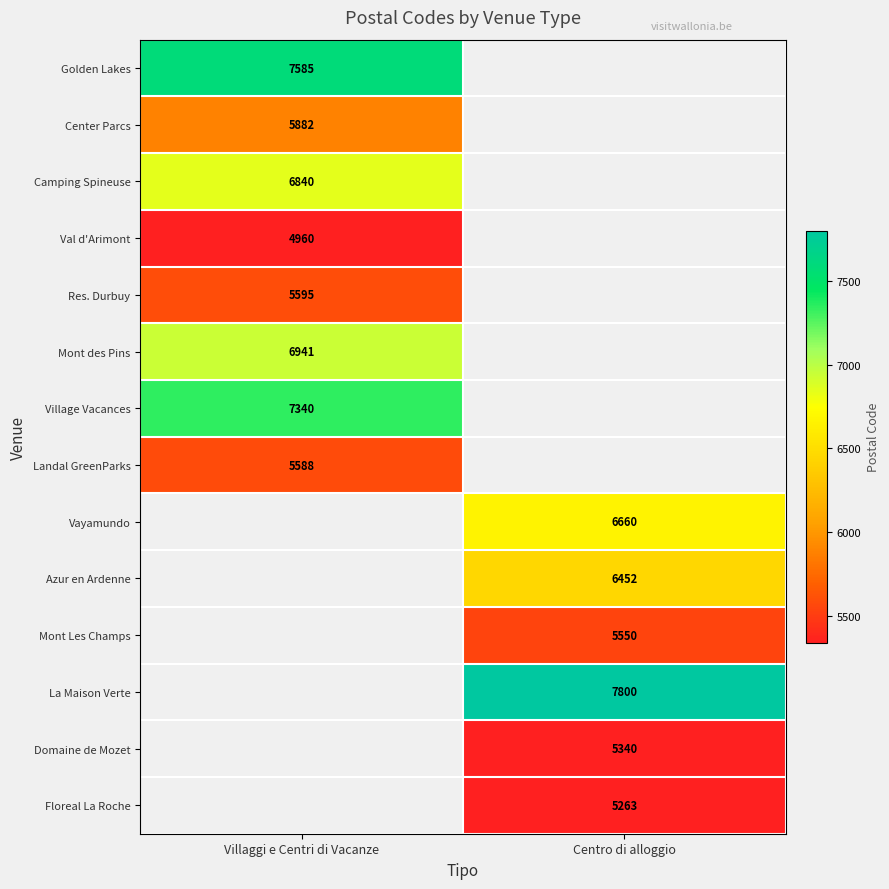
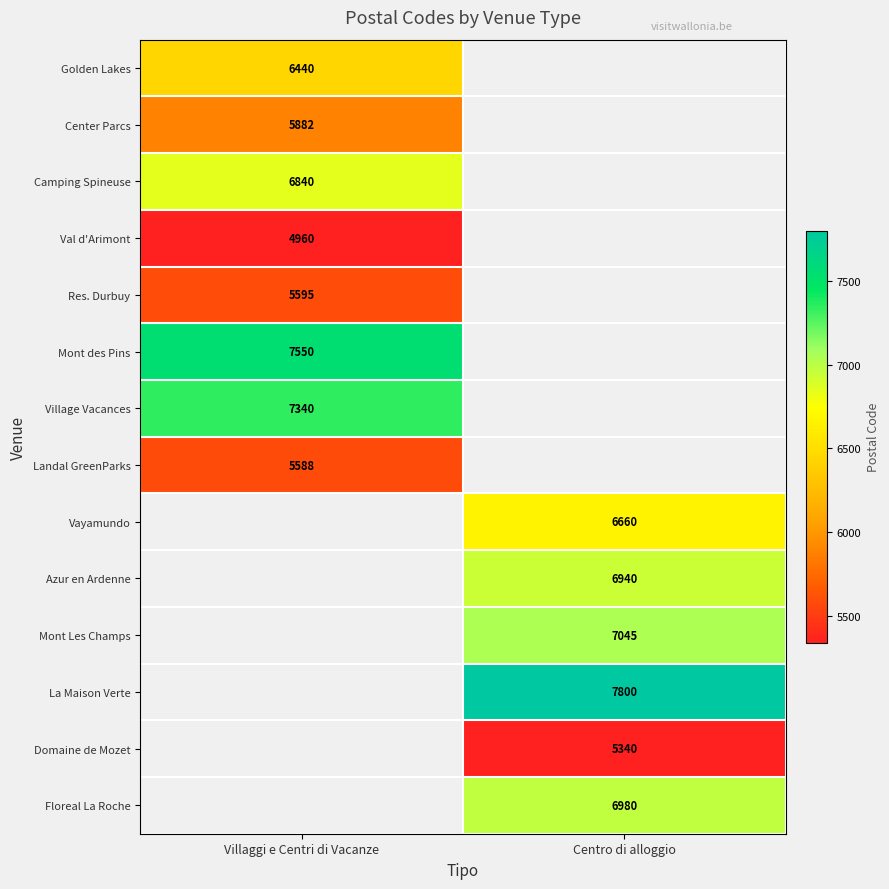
Golden Lakes, Villaggi e Centri di Vacanze: 7585 -> 6440
Mont des Pins, Villaggi e Centri di Vacanze: 6941 -> 7550
Azur en Ardenne, Centro di alloggio: 6452 -> 6940
Mont Les Champs, Centro di alloggio: 5550 -> 7045
Floreal La Roche, Centro di alloggio: 5263 -> 6980
